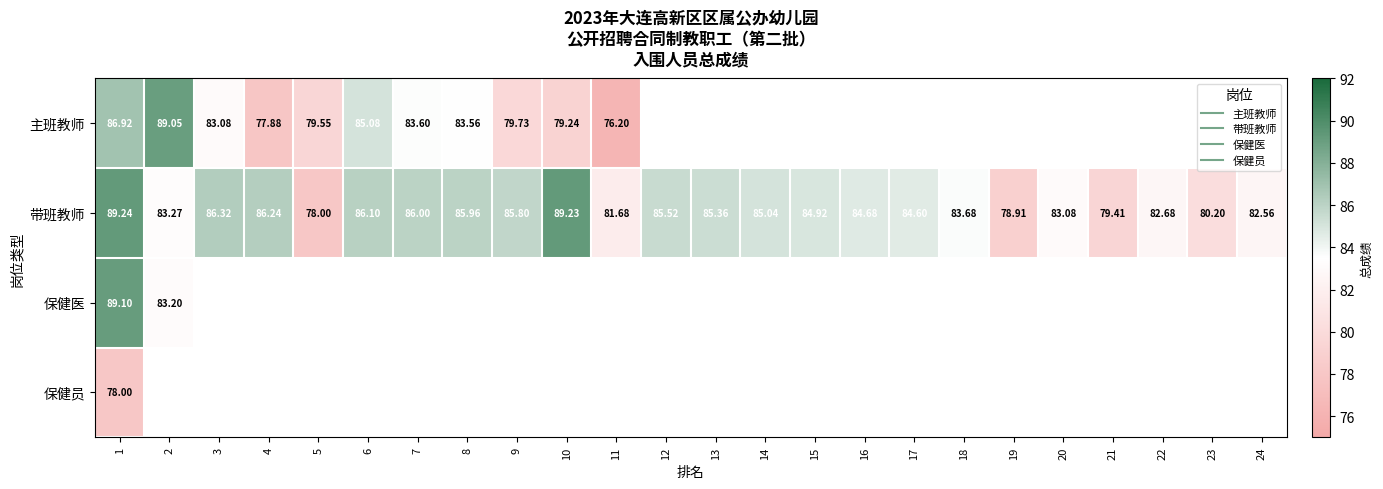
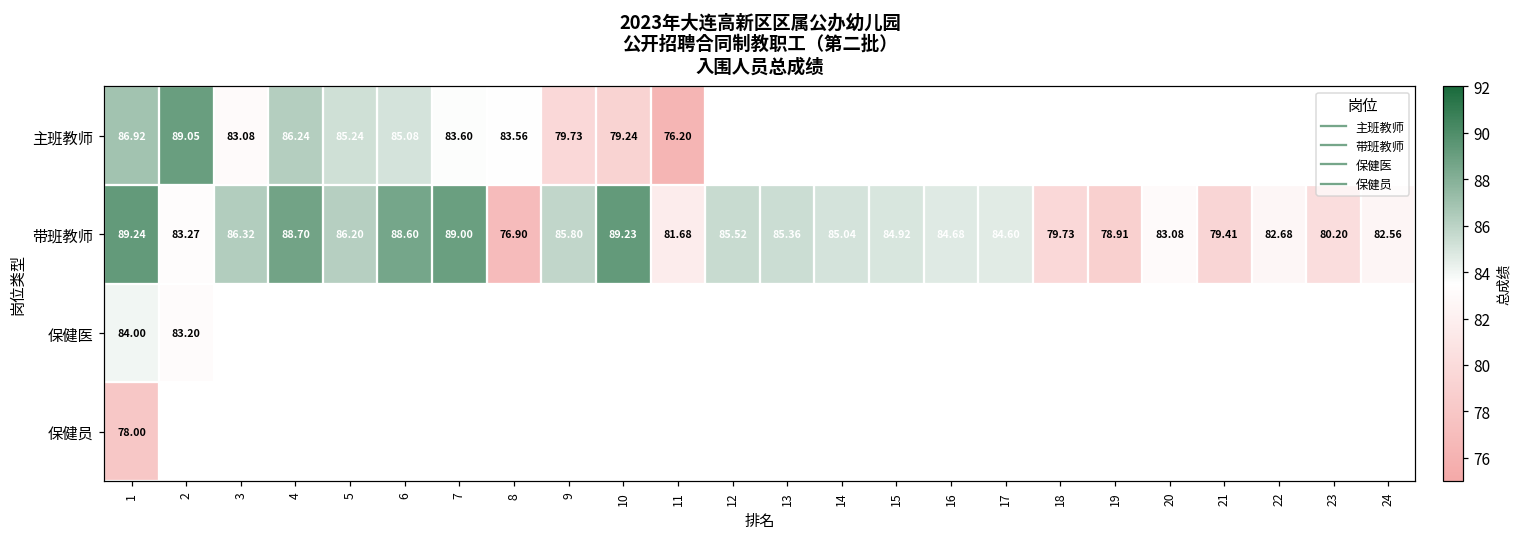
主班教师, 4: 77.88 -> 86.24
主班教师, 5: 79.55 -> 85.24
带班教师, 4: 86.24 -> 88.70
带班教师, 5: 78.00 -> 86.20
带班教师, 6: 86.10 -> 88.60
带班教师, 7: 86.00 -> 89.00
带班教师, 8: 85.96 -> 76.90
带班教师, 18: 83.68 -> 79.73
保健医, 1: 89.10 -> 84.00
